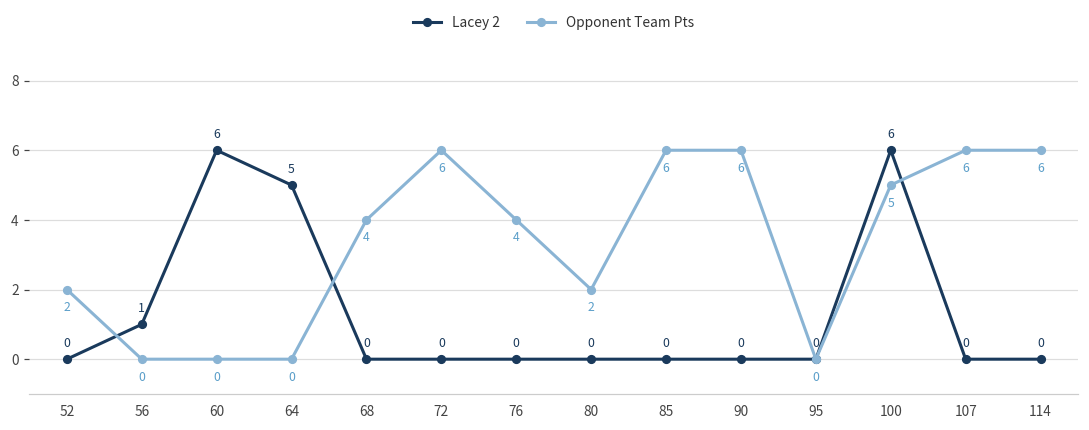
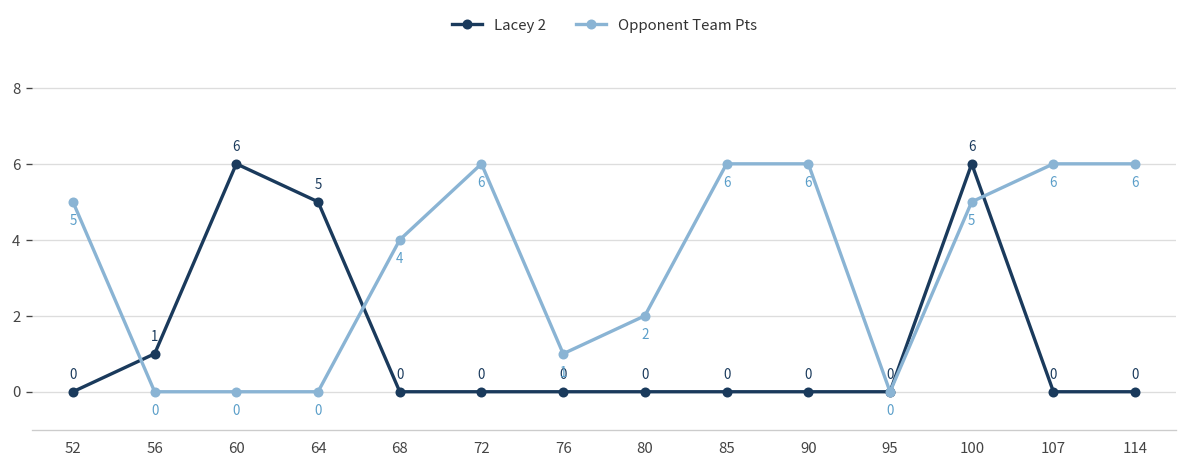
Opponent Team Pts, 52: 2 -> 5
Opponent Team Pts, 76: 4 -> 1
